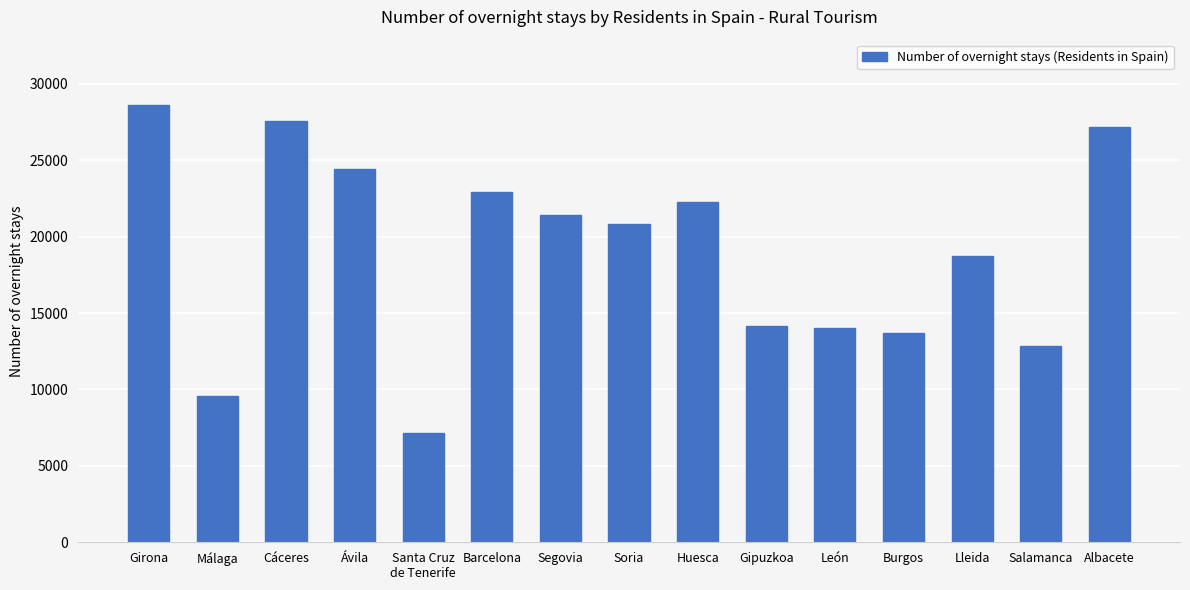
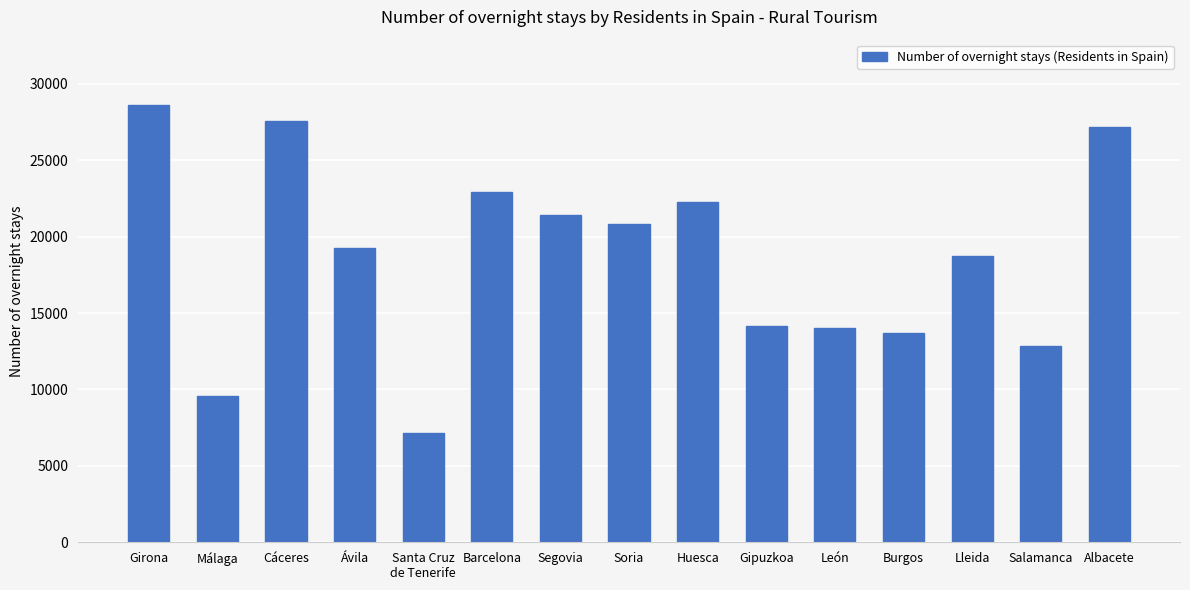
Ávila: 24400 -> 19300
